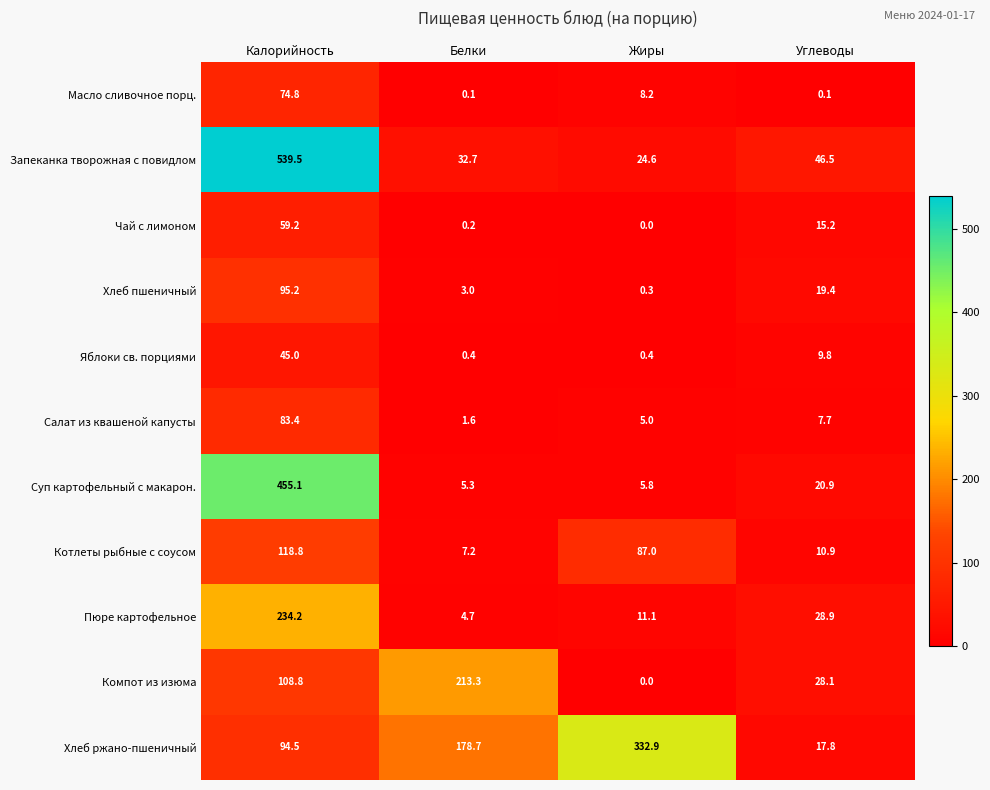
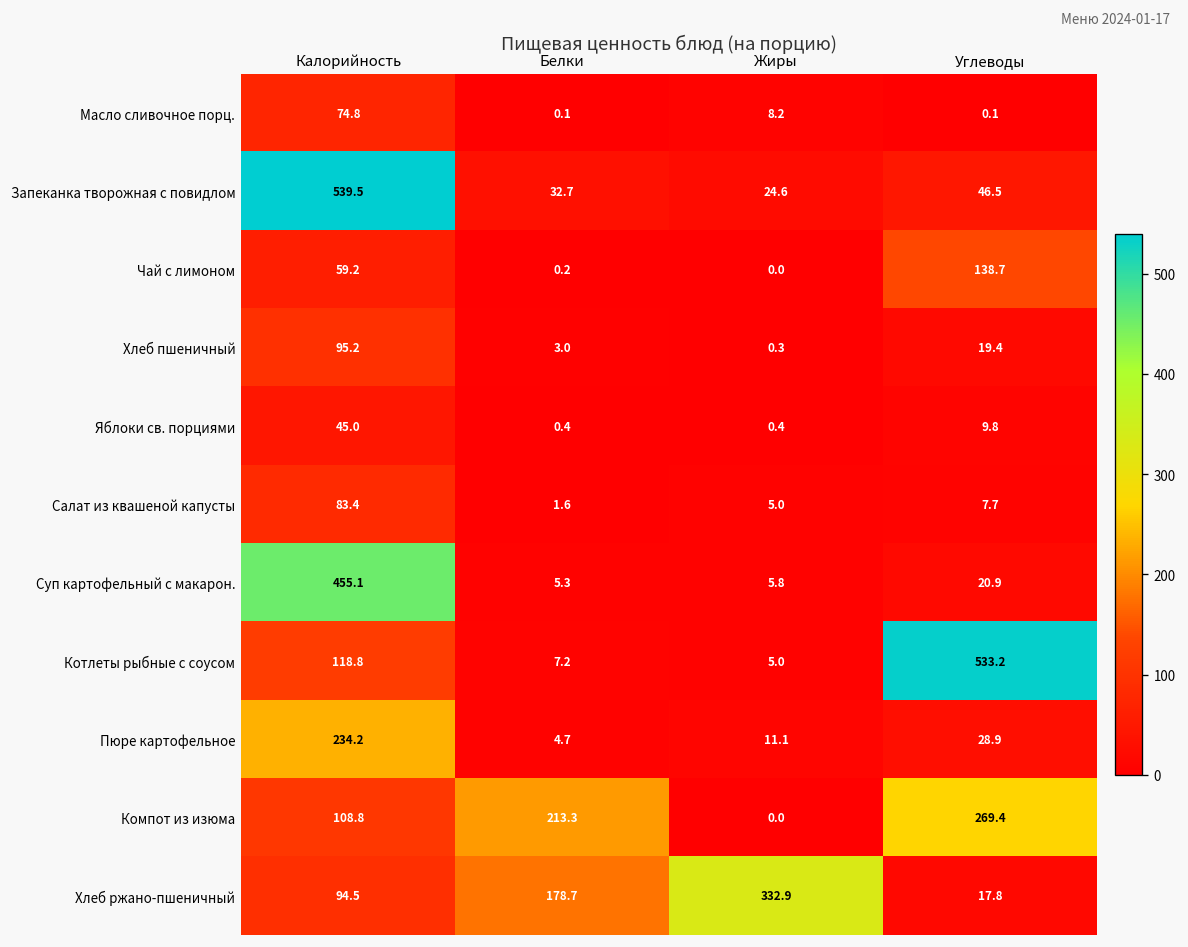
Чай с лимоном, Углеводы: 15.2 -> 138.7
Котлеты рыбные с соусом, Жиры: 87.0 -> 5.0
Котлеты рыбные с соусом, Углеводы: 10.9 -> 533.2
Компот из изюма, Углеводы: 28.1 -> 269.4
